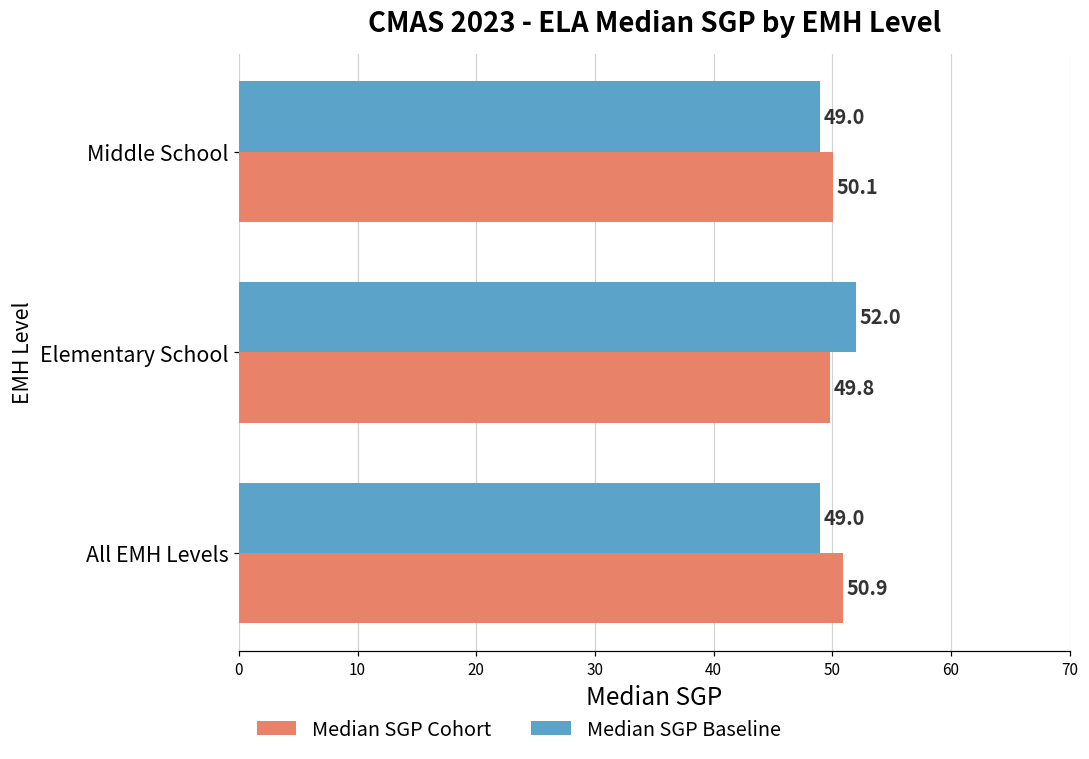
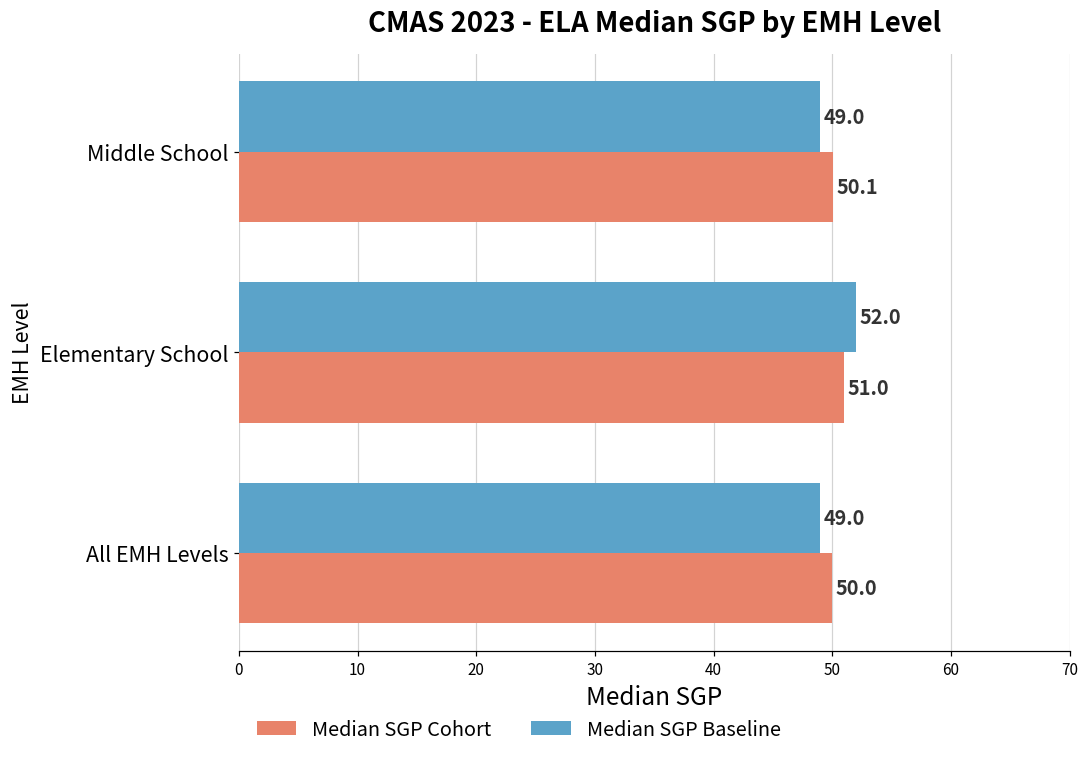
Median SGP Cohort, Elementary School: 49.8 -> 51.0
Median SGP Cohort, All EMH Levels: 50.9 -> 50.0
